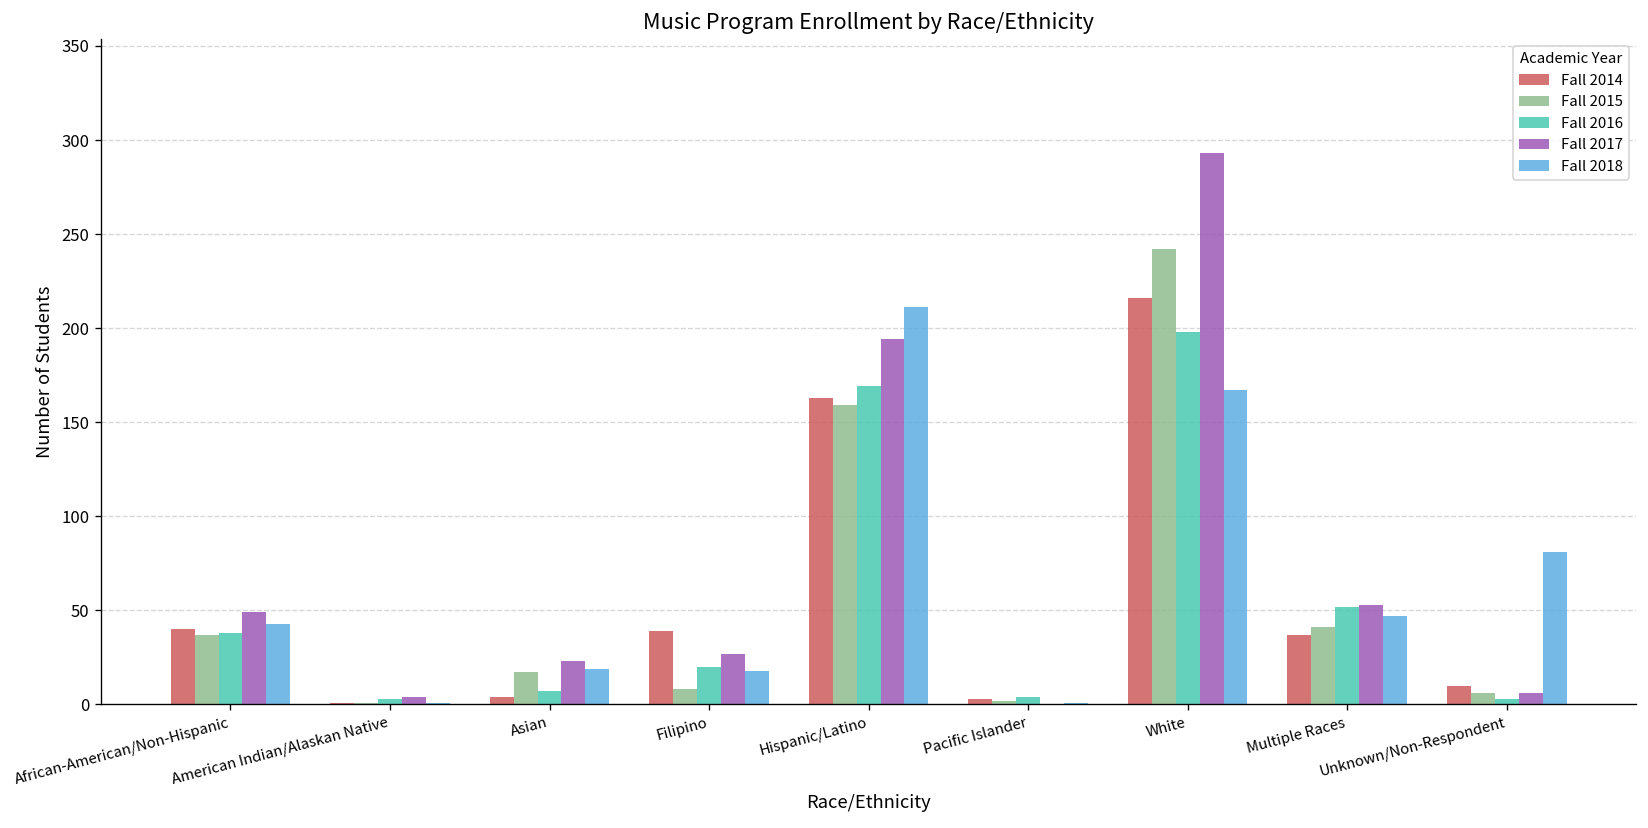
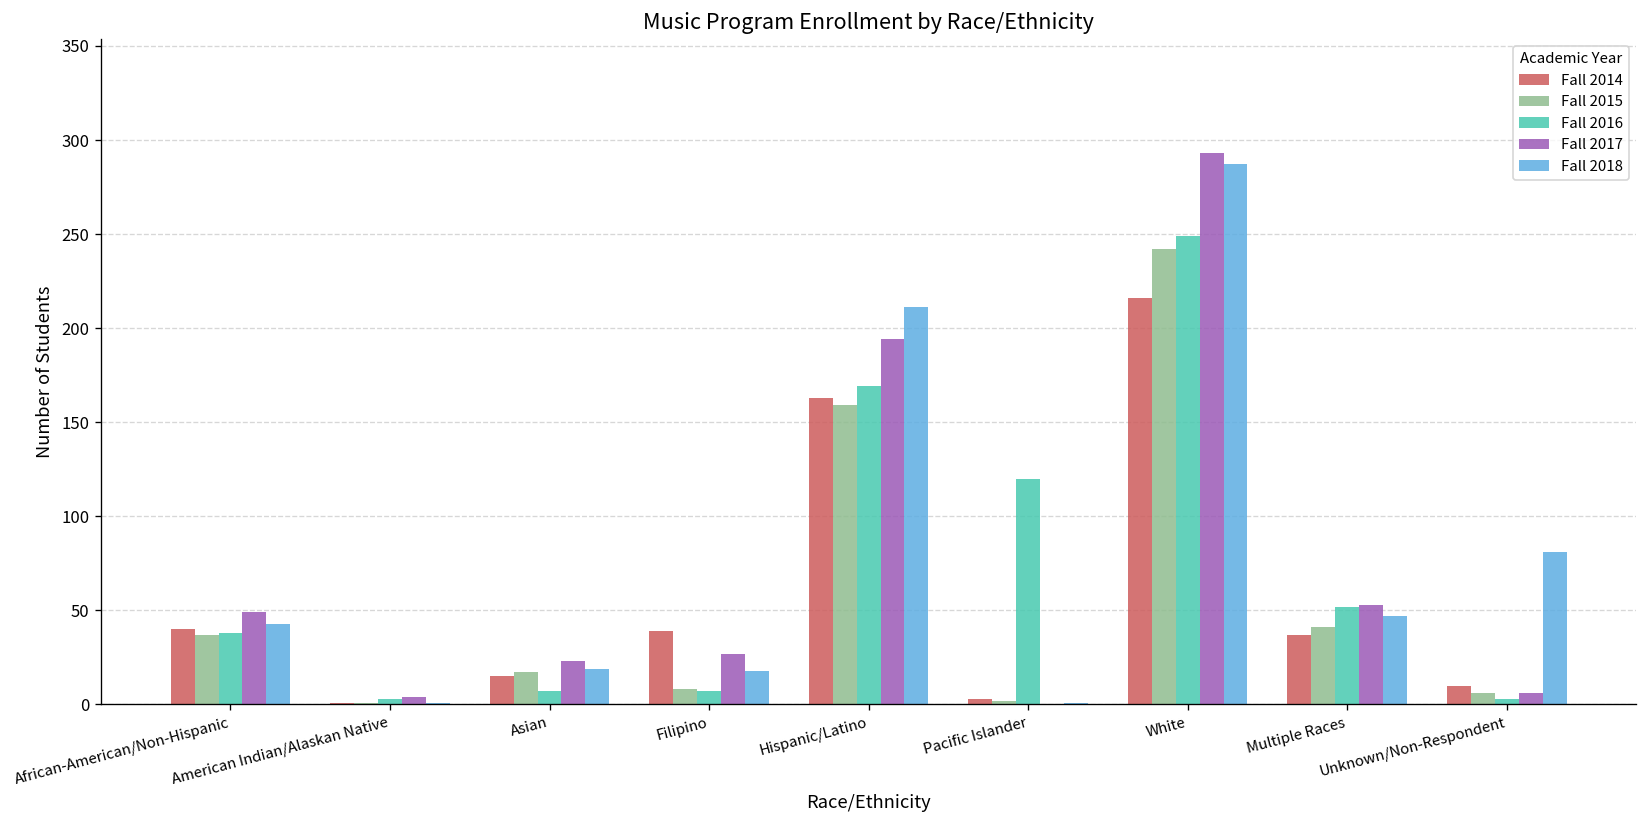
Fall 2014, Asian: 4 -> 15
Fall 2016, Filipino: 20 -> 7
Fall 2016, Pacific Islander: 4 -> 120
Fall 2016, White: 198 -> 249
Fall 2018, White: 167 -> 287
